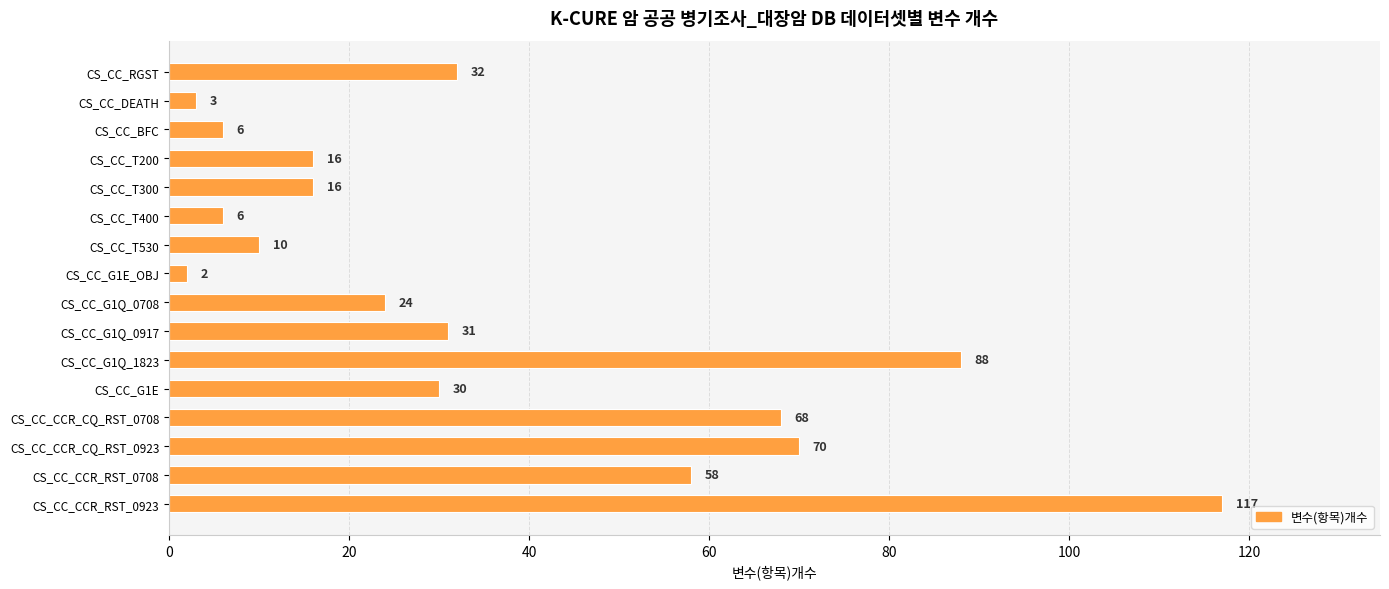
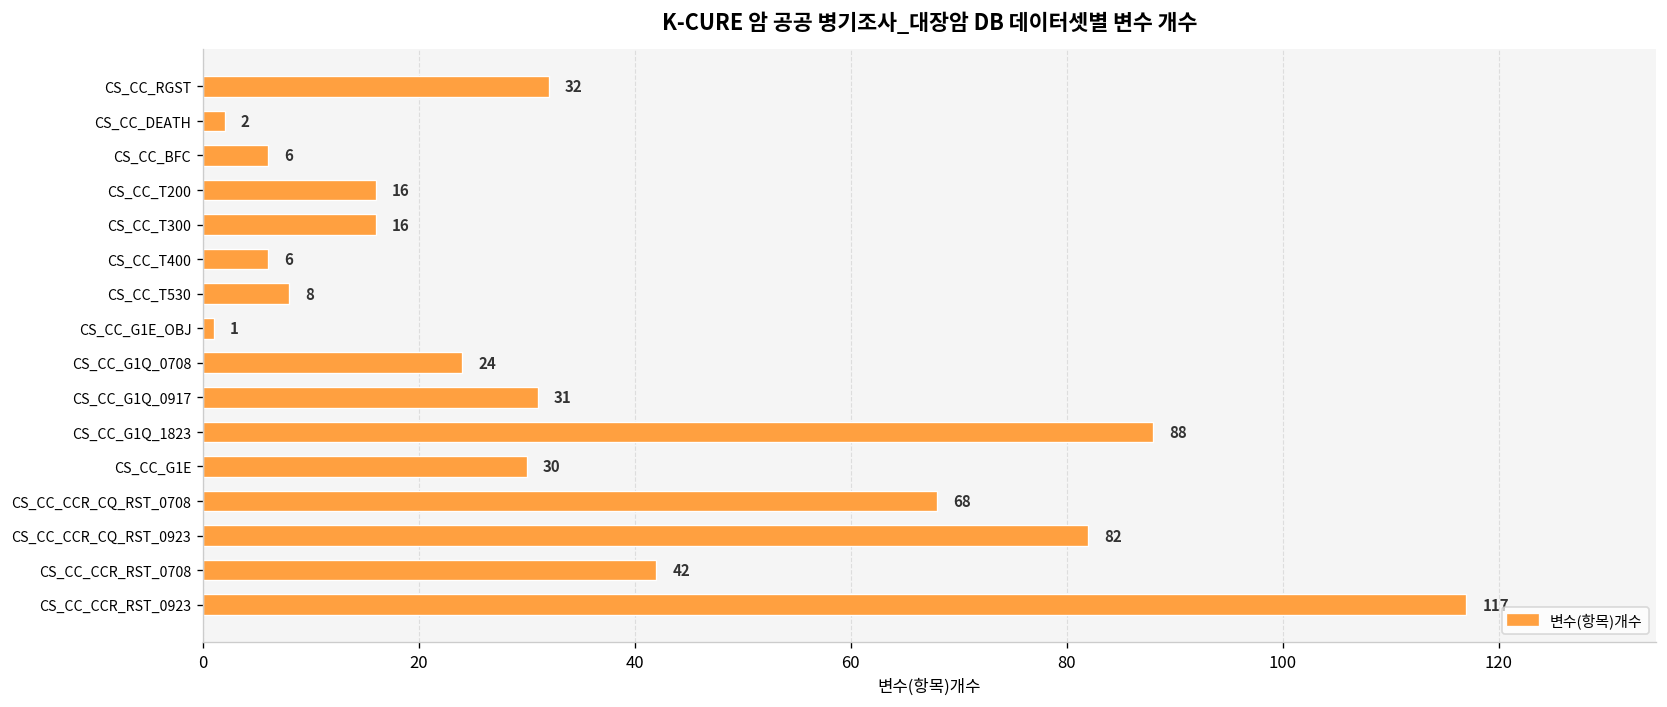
CS_CC_DEATH: 3 -> 2
CS_CC_T530: 10 -> 8
CS_CC_G1E_OBJ: 2 -> 1
CS_CC_CCR_CQ_RST_0923: 70 -> 82
CS_CC_CCR_RST_0708: 58 -> 42
